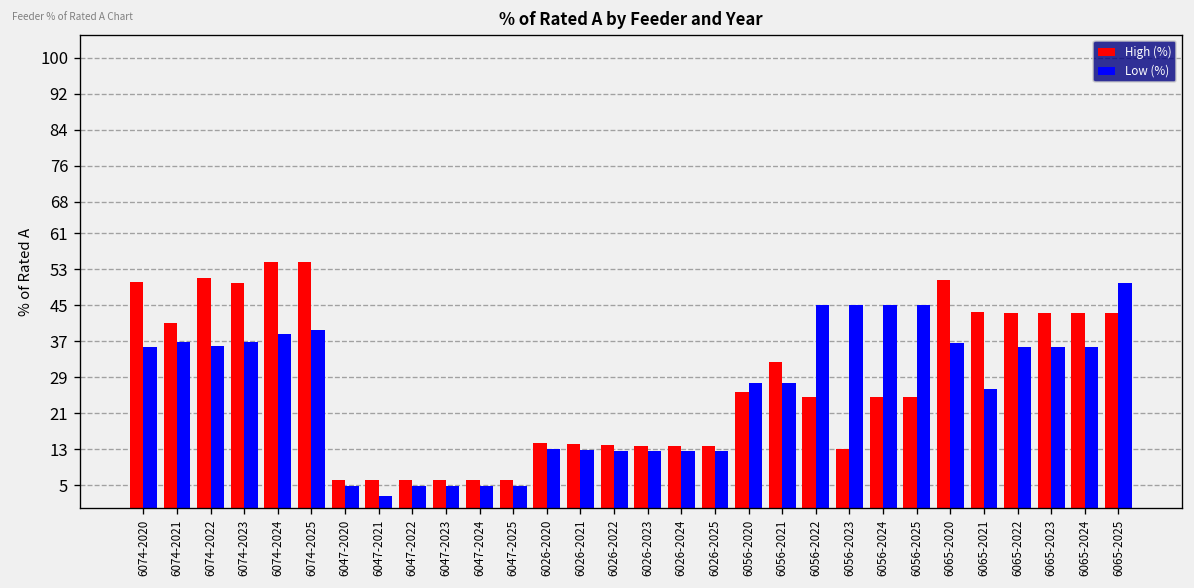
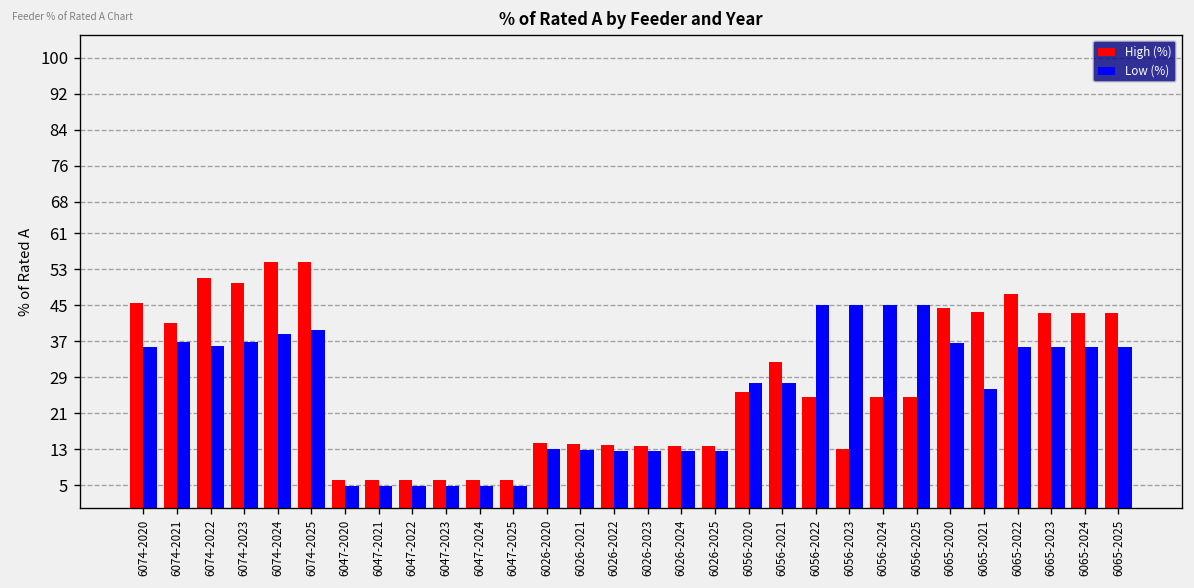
High (%), 6074-2020: 50 -> 45
Low (%), 6047-2021: 3 -> 5
High (%), 6065-2020: 51 -> 44
High (%), 6065-2022: 43 -> 48
Low (%), 6065-2025: 50 -> 36
